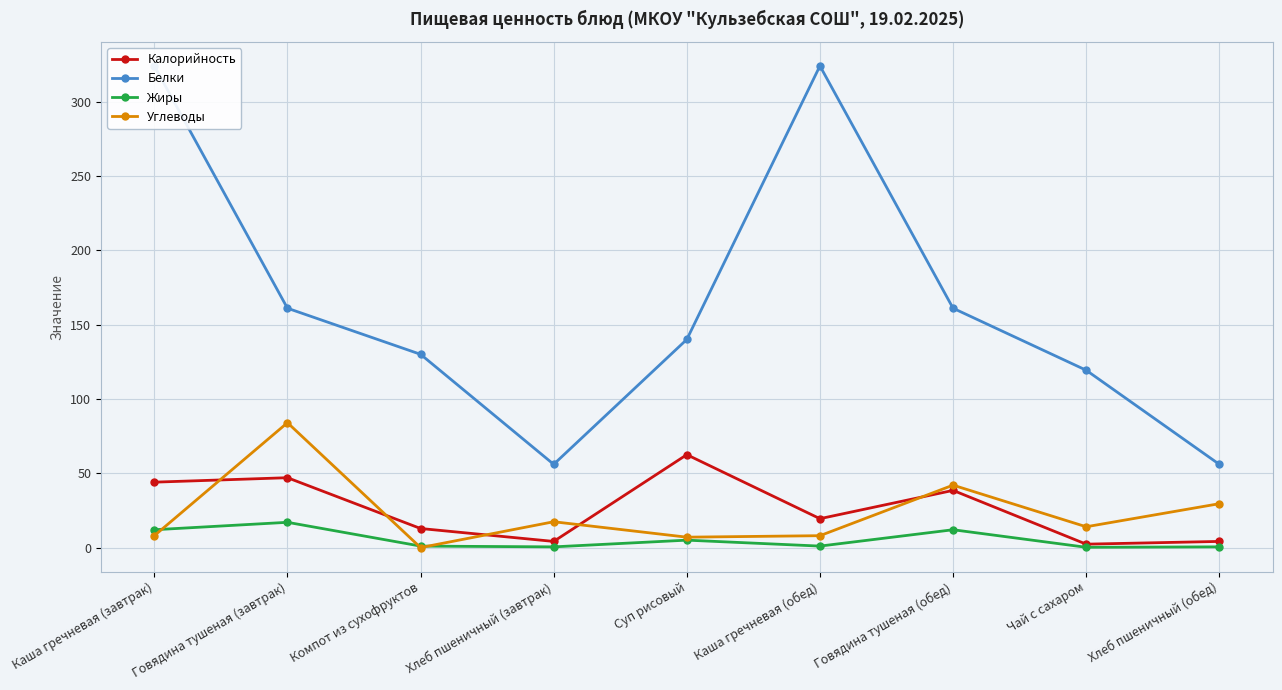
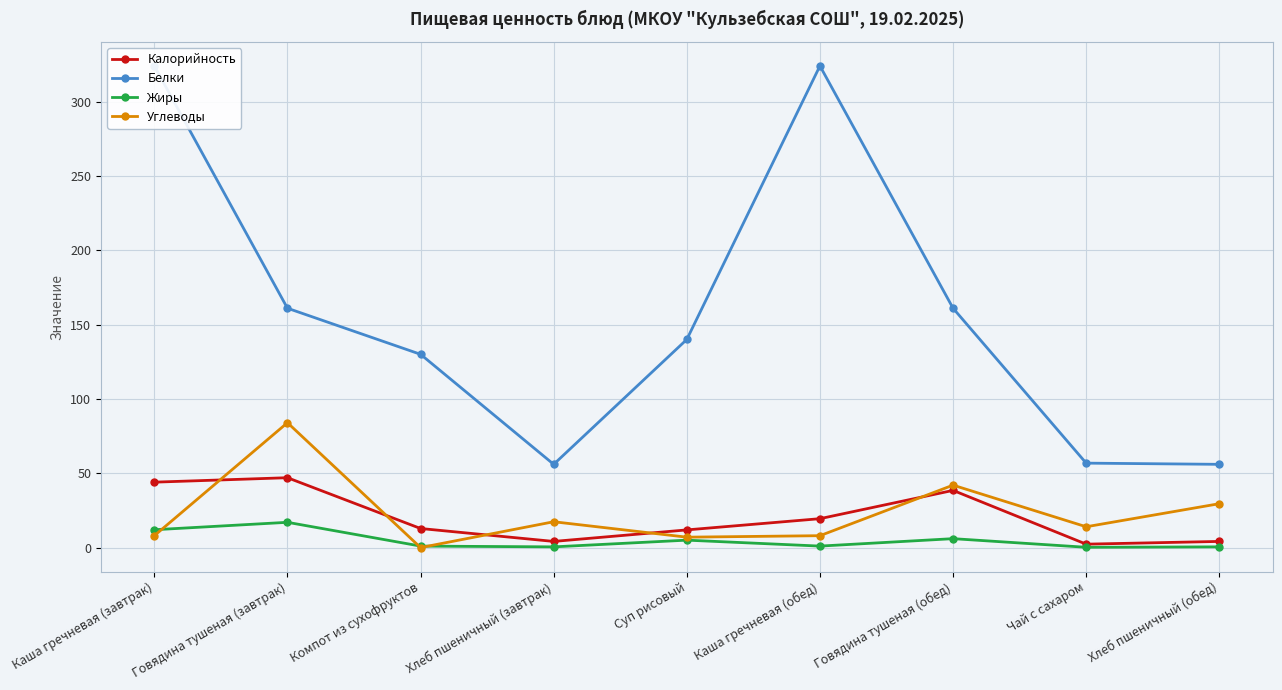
Калорийность, Суп рисовый: 62 -> 12
Жиры, Говядина тушеная (обед): 12 -> 6
Белки, Чай с сахаром: 119 -> 57
